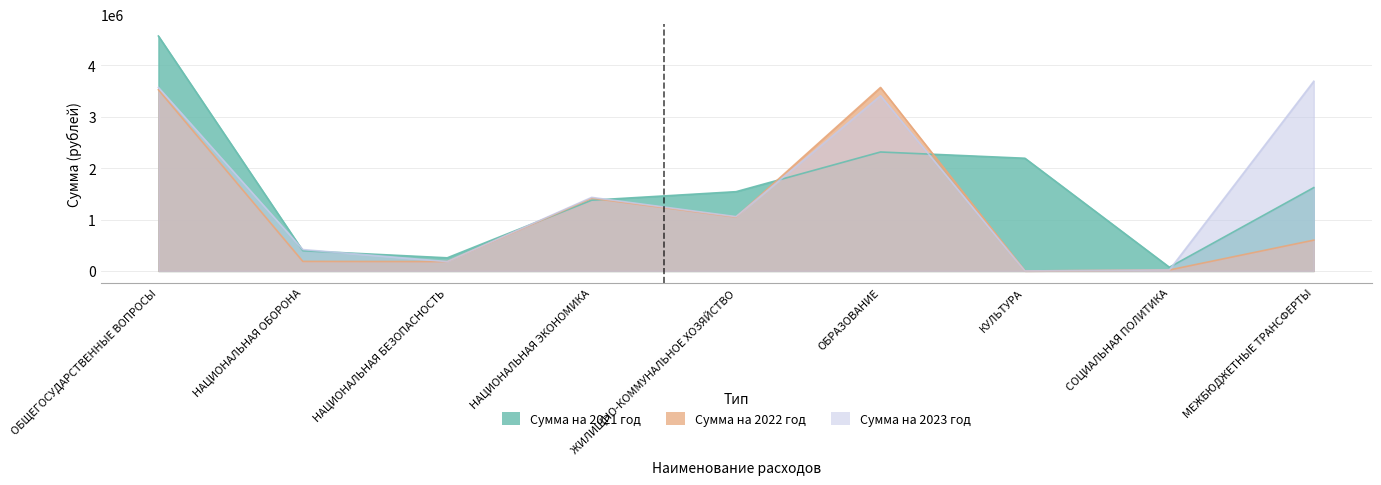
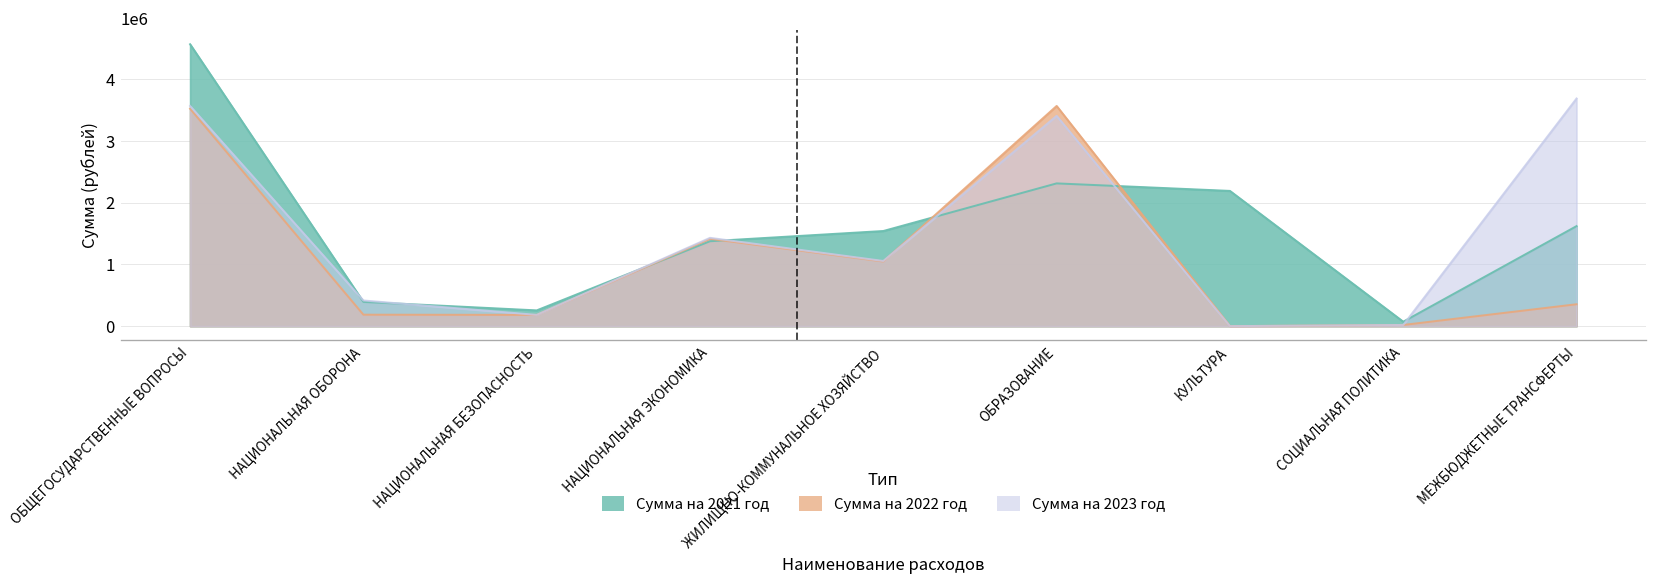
Сумма на 2022 год, МЕЖБЮДЖЕТНЫЕ ТРАНСФЕРТЫ: 600000 -> 400000
